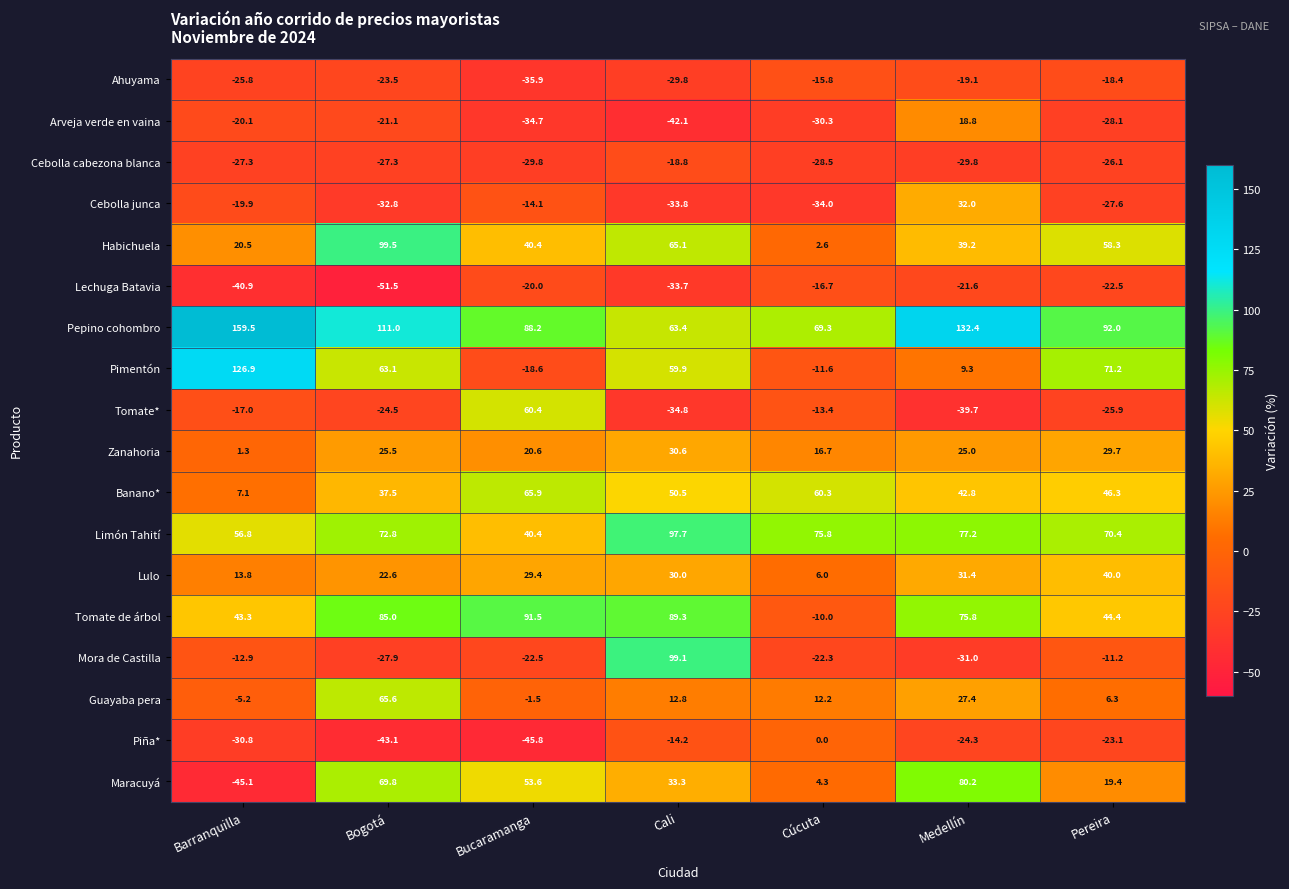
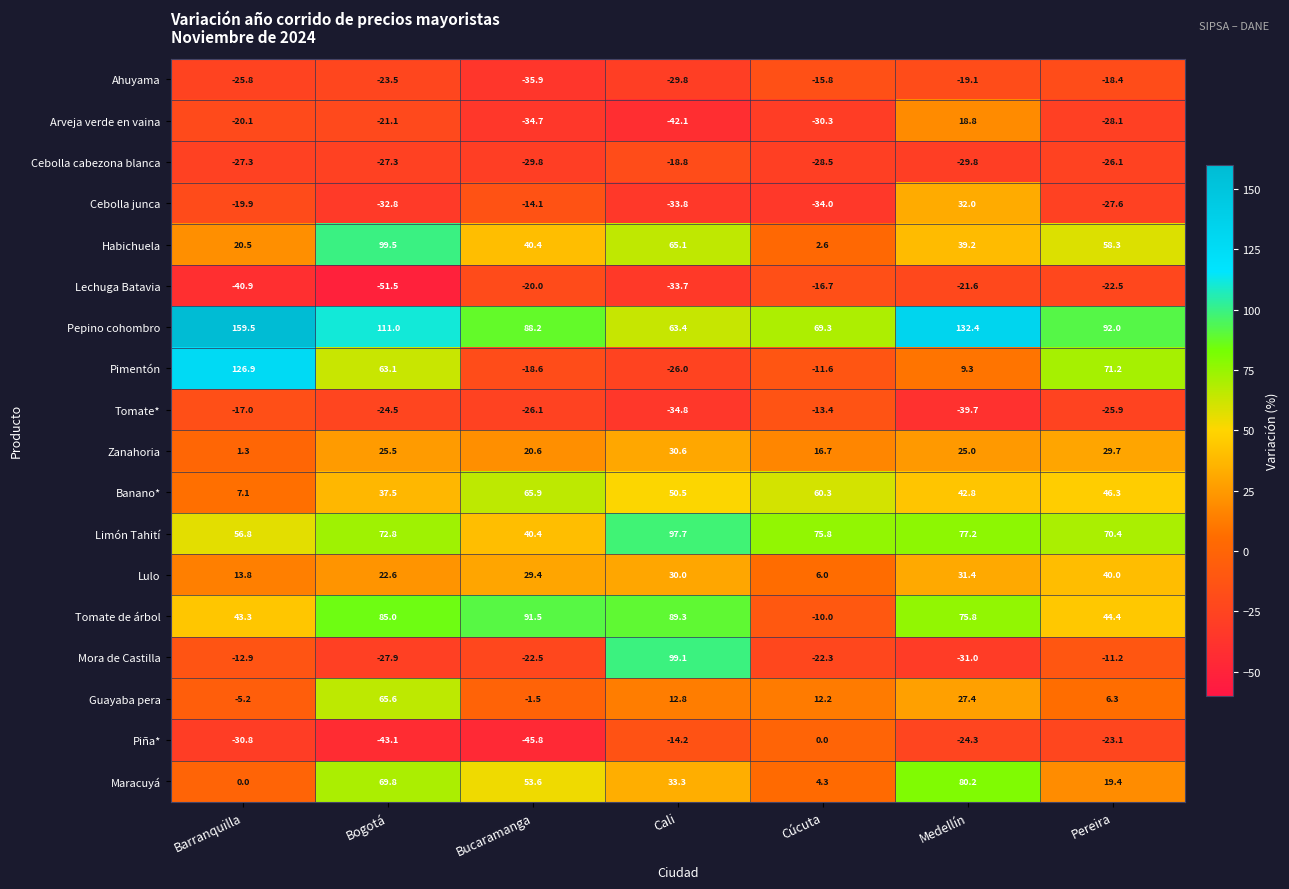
Pimentón, Cali: 59.9 -> -26.0
Tomate*, Bucaramanga: 60.4 -> -26.1
Maracuyá, Barranquilla: -45.1 -> 0.0
